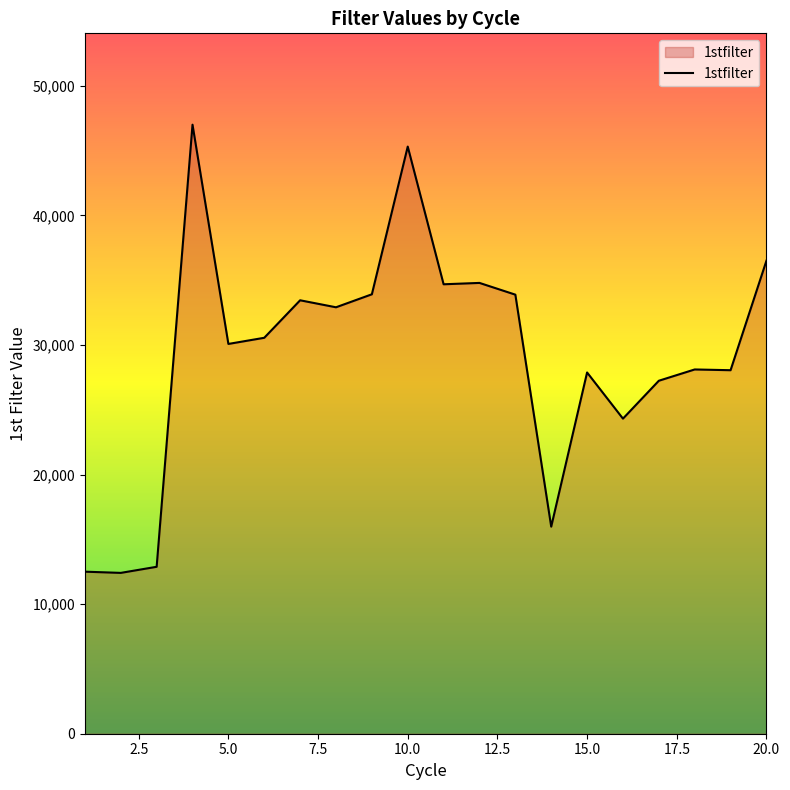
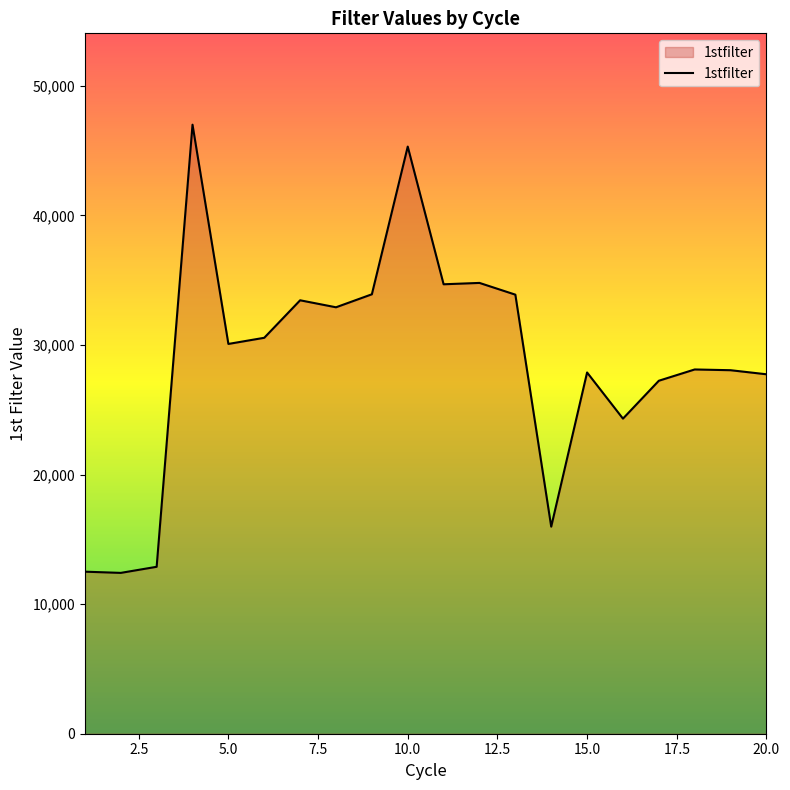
20.0: 36,500 -> 27,700
